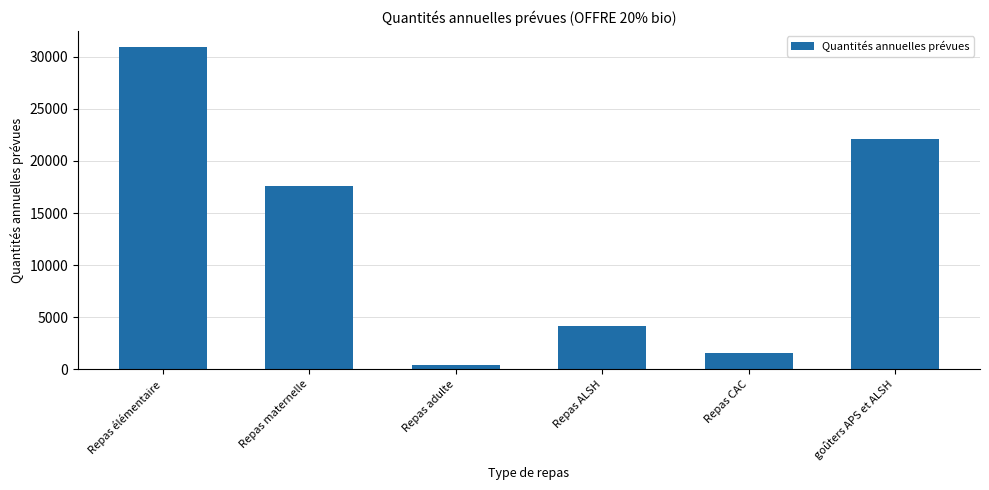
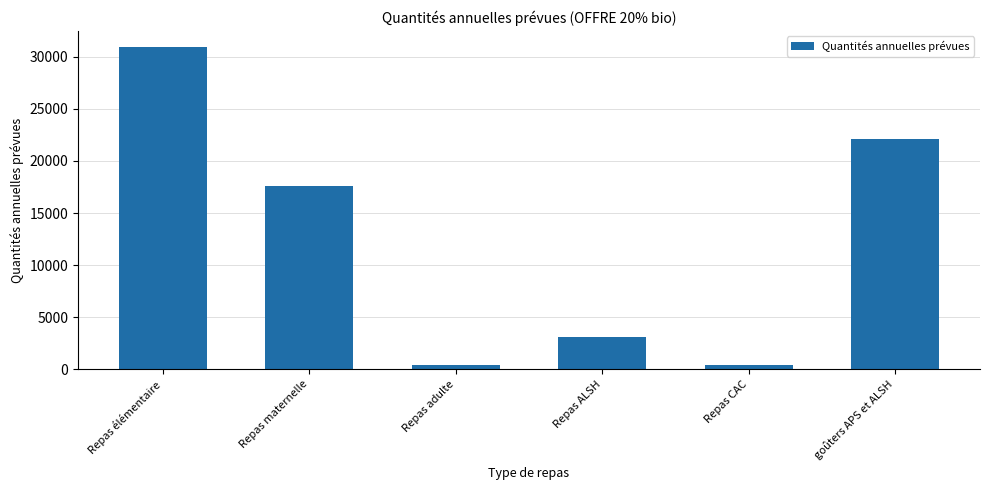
Repas ALSH: 4200 -> 3100
Repas CAC: 1600 -> 400
